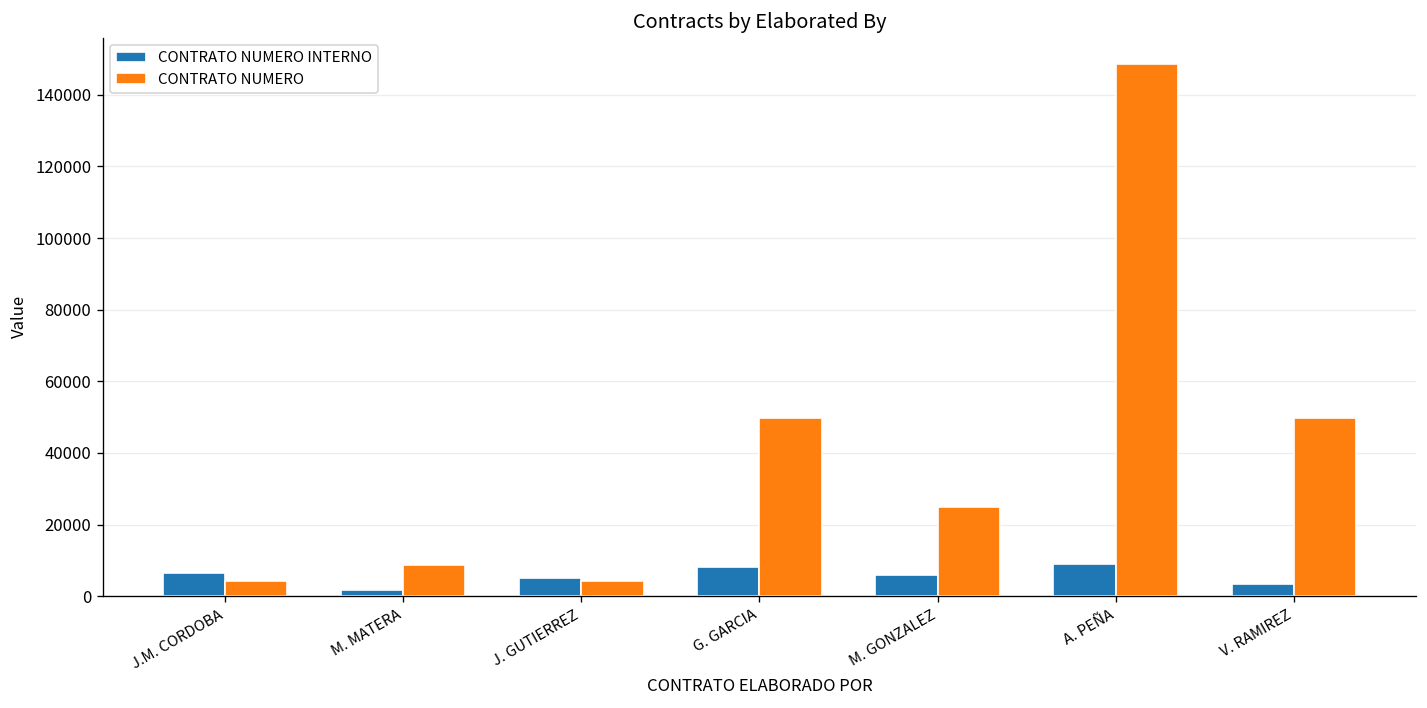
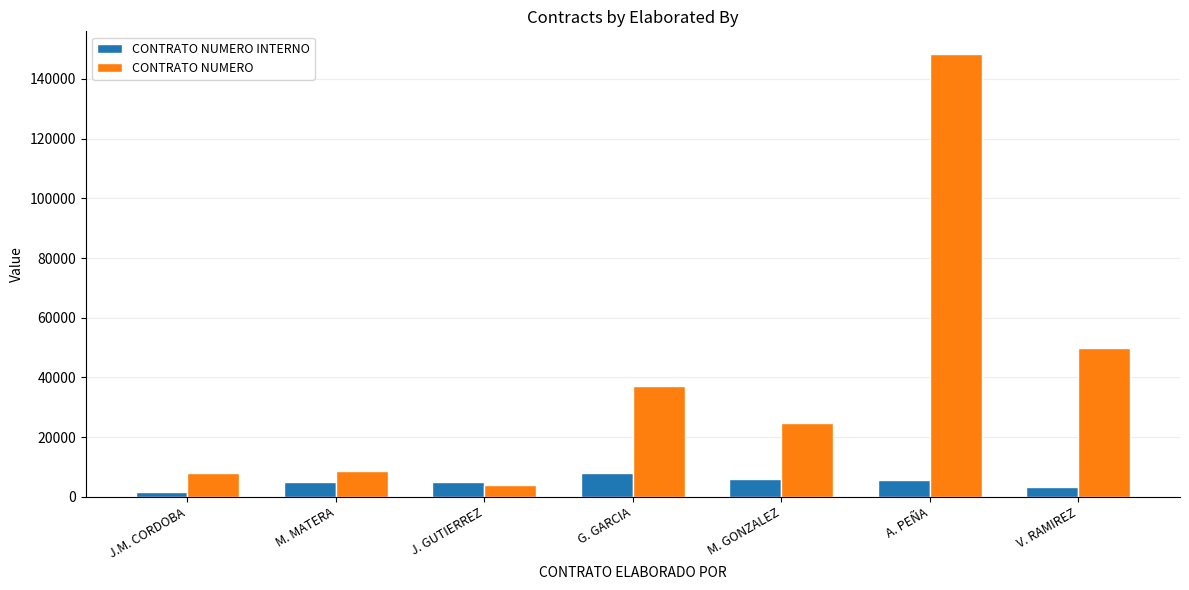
CONTRATO NUMERO INTERNO, J.M. CORDOBA: 6000 -> 2000
CONTRATO NUMERO, J.M. CORDOBA: 4000 -> 8000
CONTRATO NUMERO INTERNO, M. MATERA: 2000 -> 5000
CONTRATO NUMERO, G. GARCIA: 50000 -> 37000
CONTRATO NUMERO INTERNO, A. PEÑA: 9000 -> 6000
